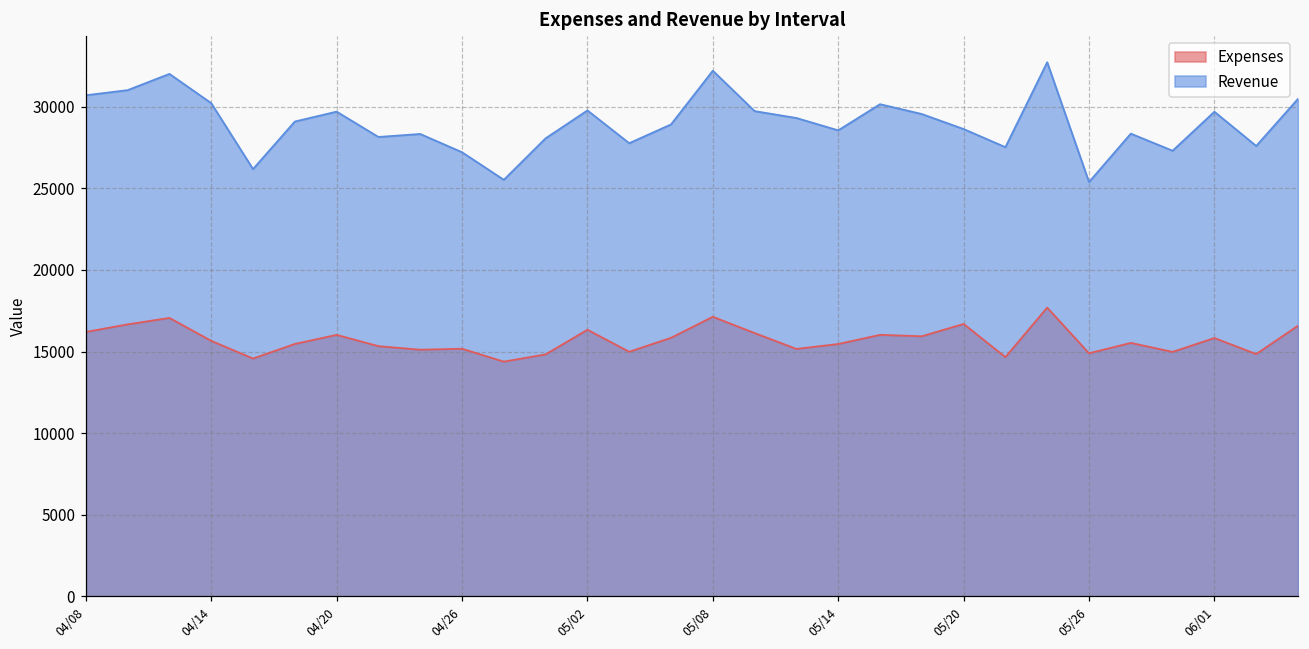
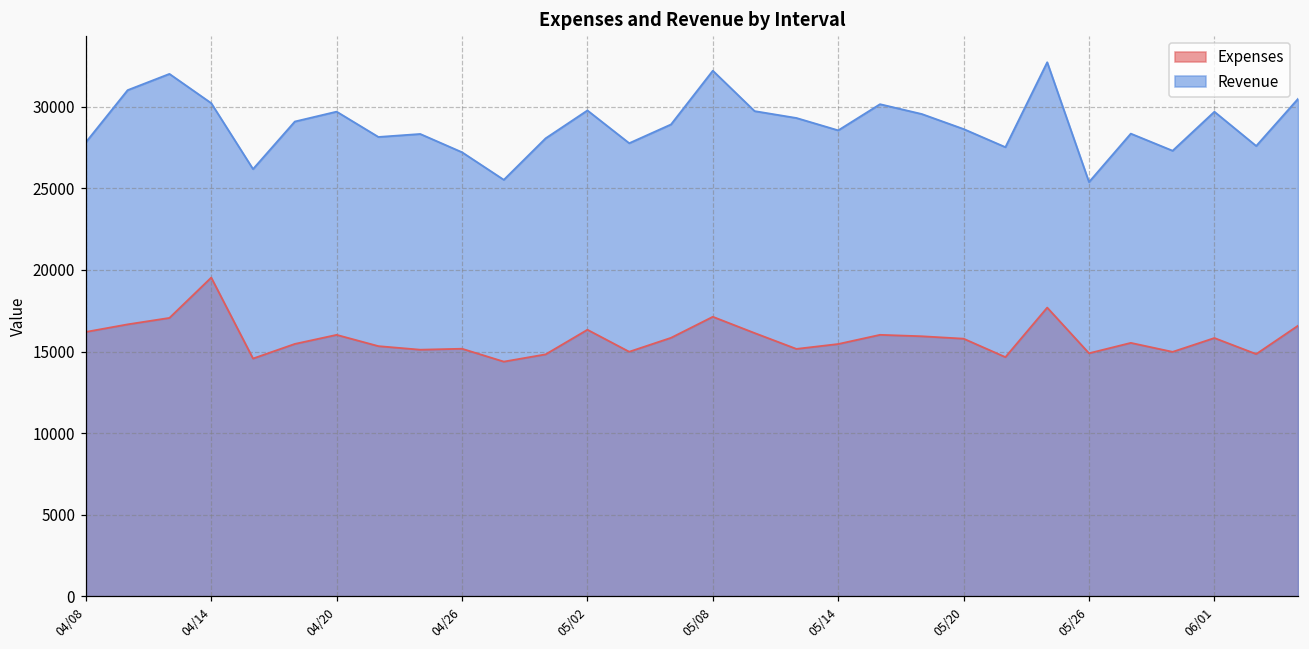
Revenue, 04/08: 30700 -> 27800
Expenses, 04/14: 15700 -> 19500
Expenses, 05/20: 16700 -> 15800
